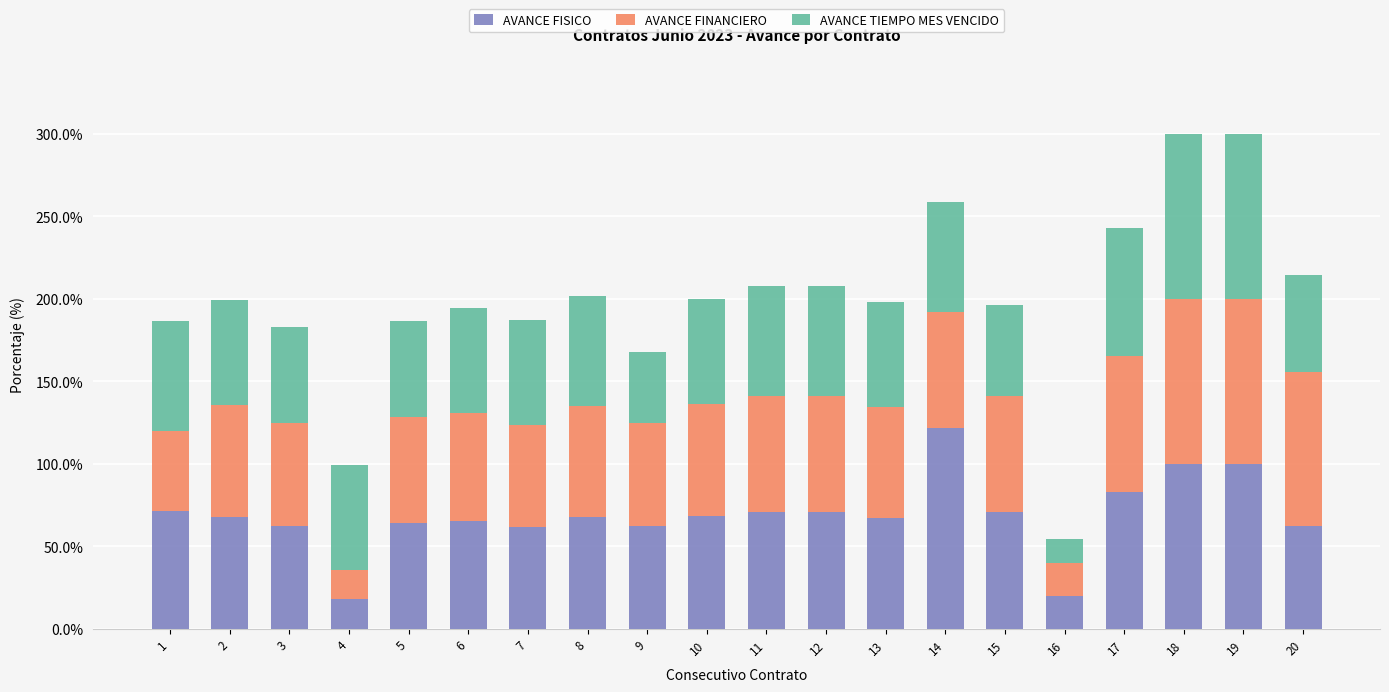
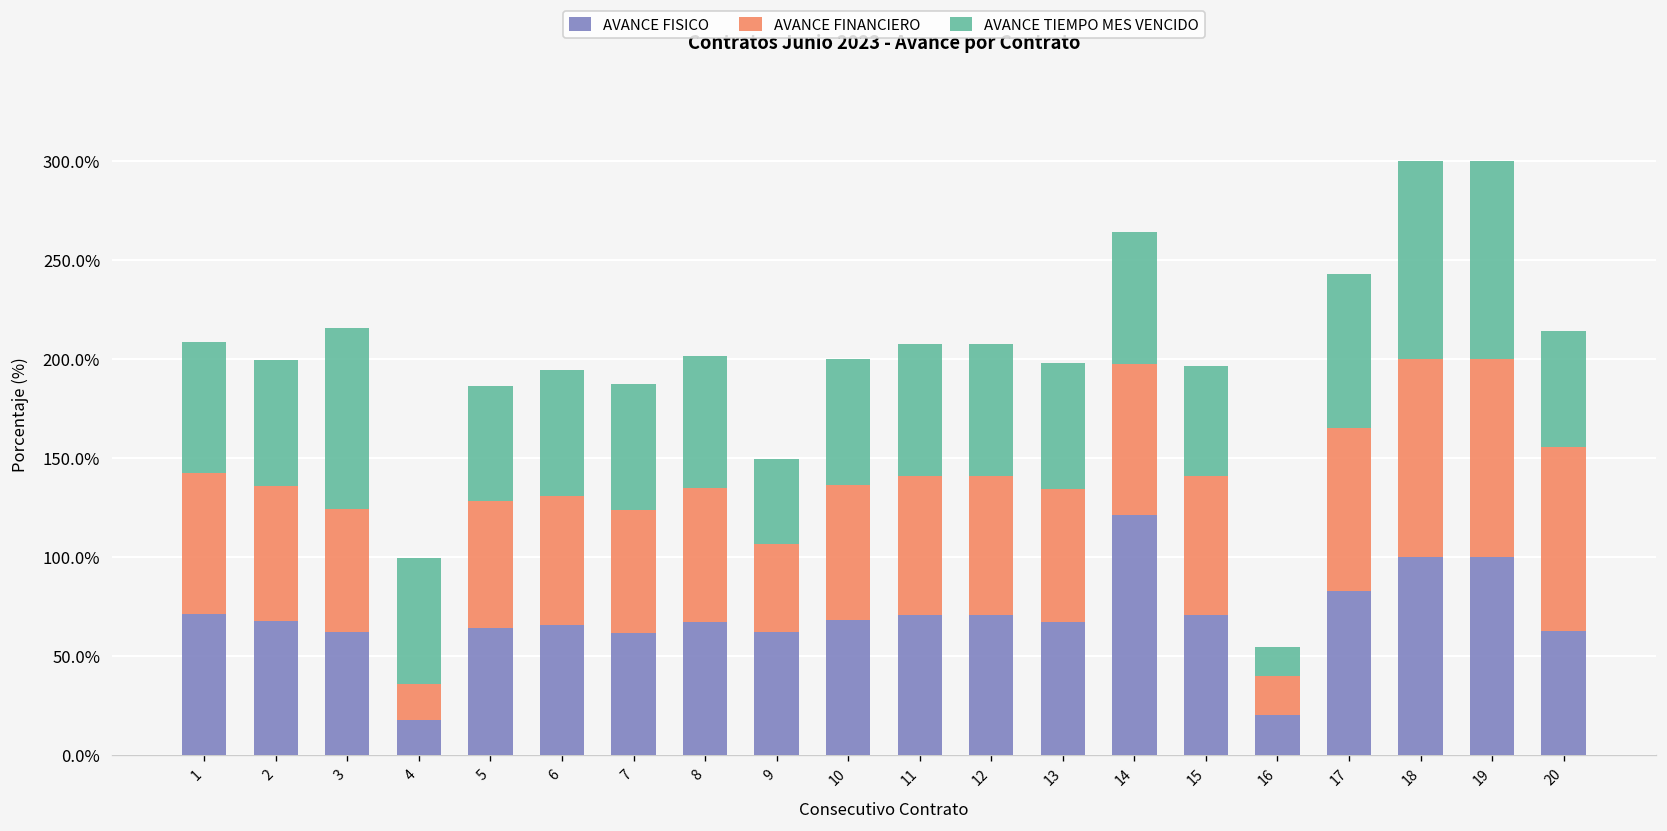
AVANCE FINANCIERO, 1: 49% -> 71%
AVANCE TIEMPO MES VENCIDO, 3: 58% -> 91%
AVANCE FINANCIERO, 9: 62% -> 44%
AVANCE FINANCIERO, 14: 71% -> 76%
